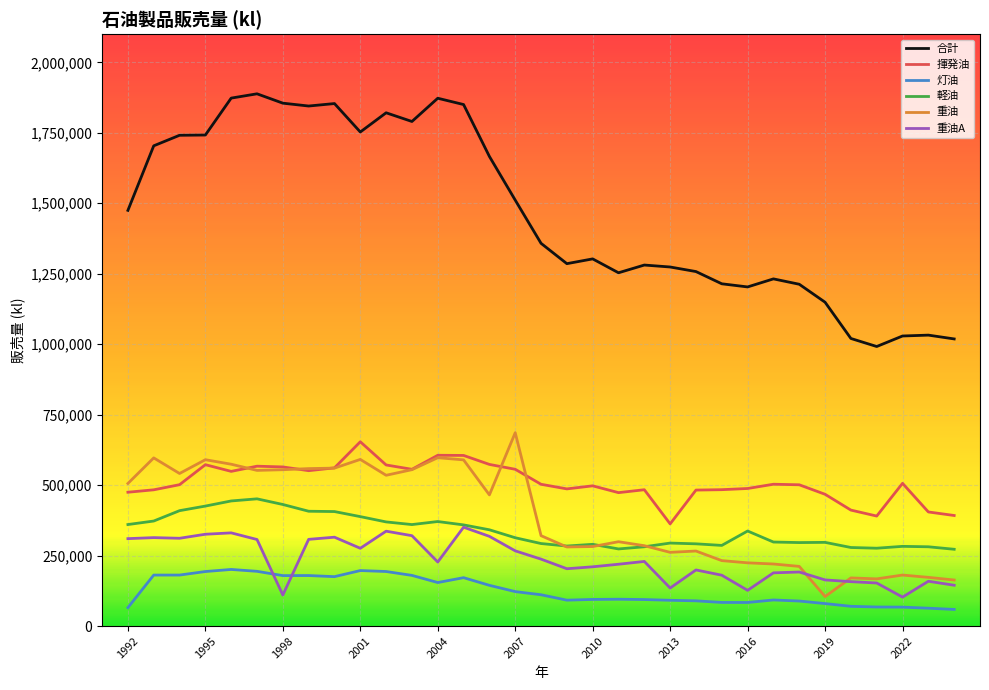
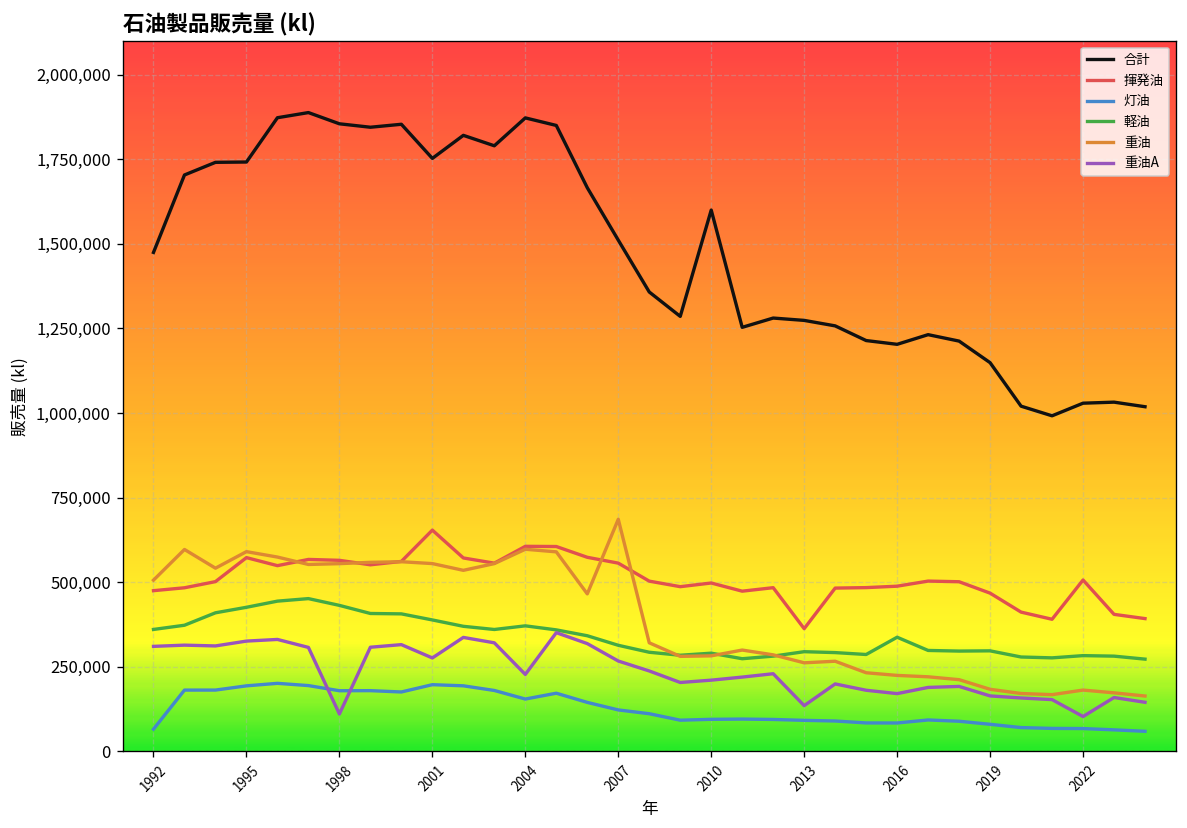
重油, 2001: 590,000 -> 550,000
合計, 2010: 1,300,000 -> 1,600,000
重油A, 2016: 130,000 -> 170,000
重油, 2019: 100,000 -> 180,000
